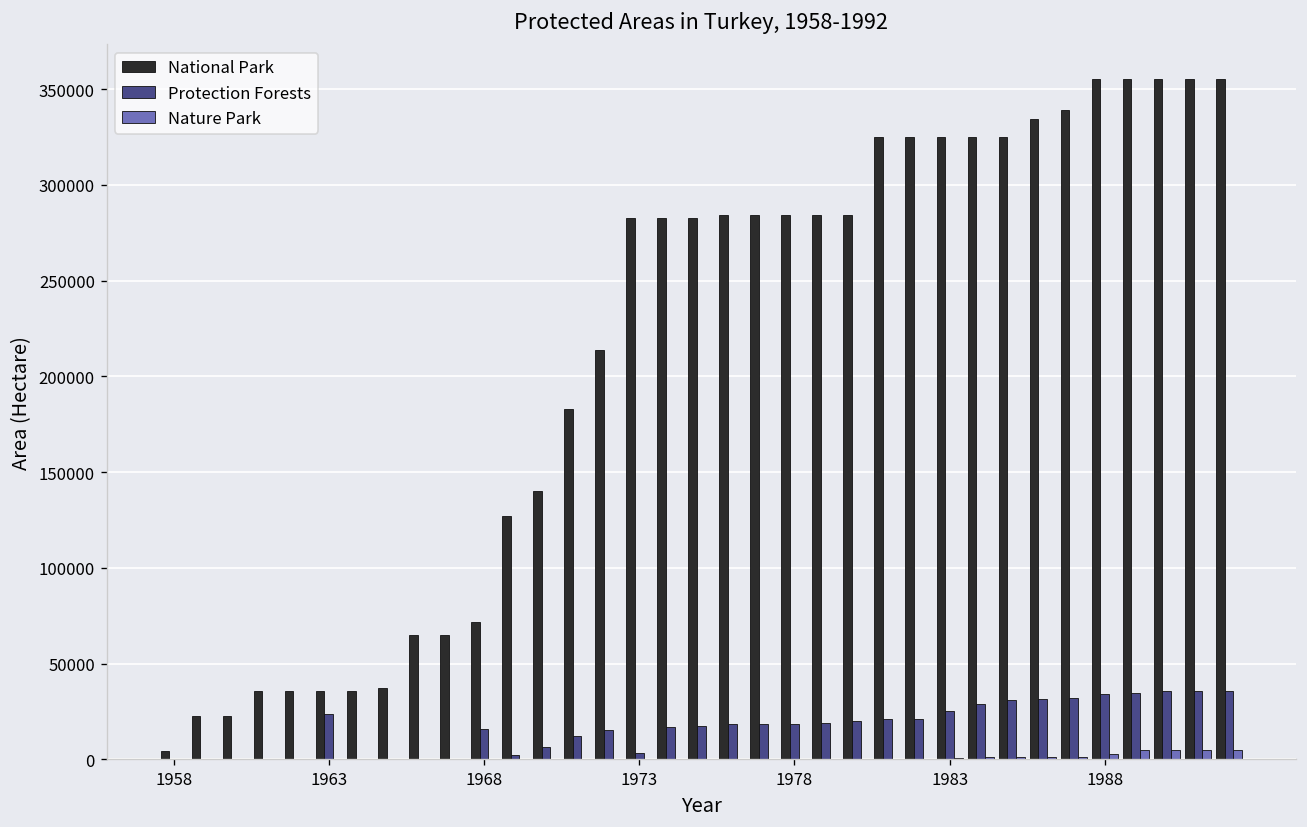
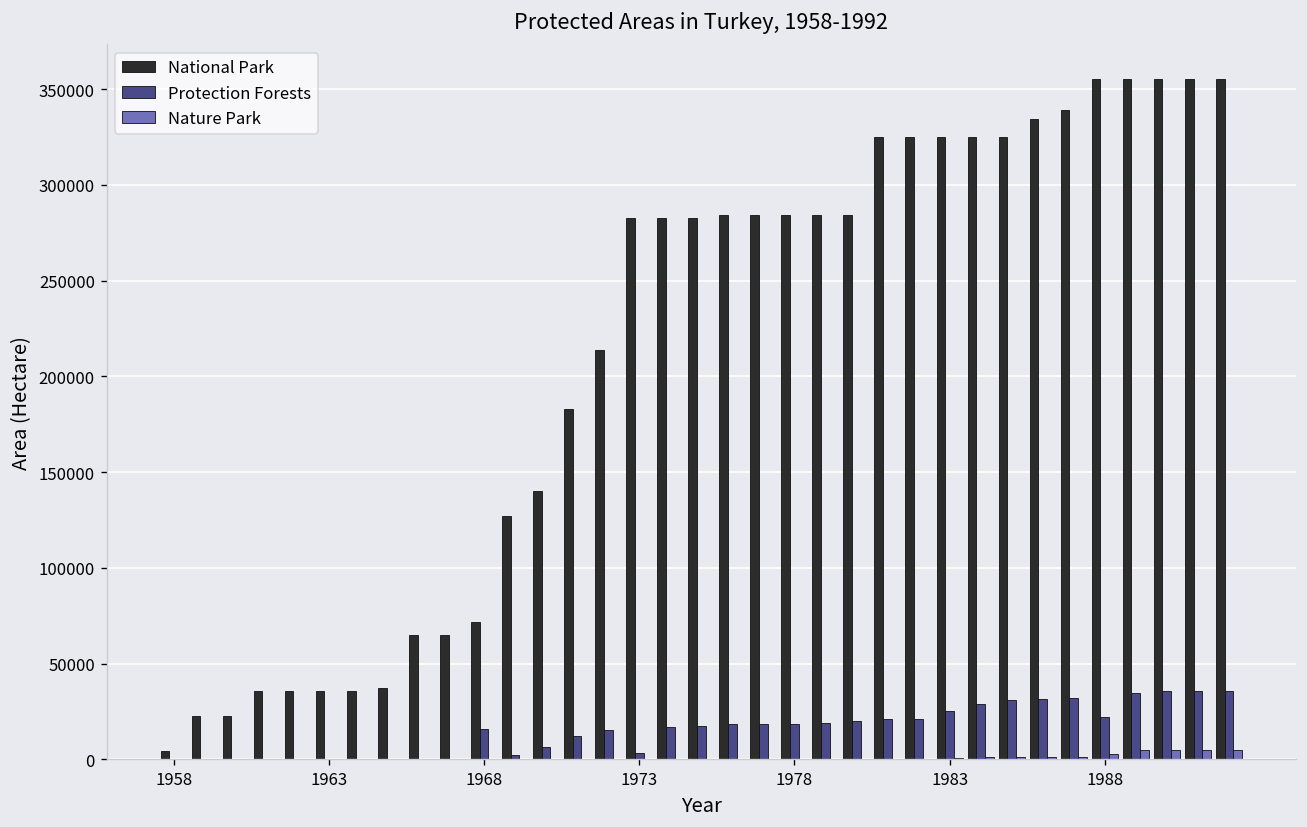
Protection Forests, 1963: 24000 -> 0
Protection Forests, 1988: 34000 -> 22000
